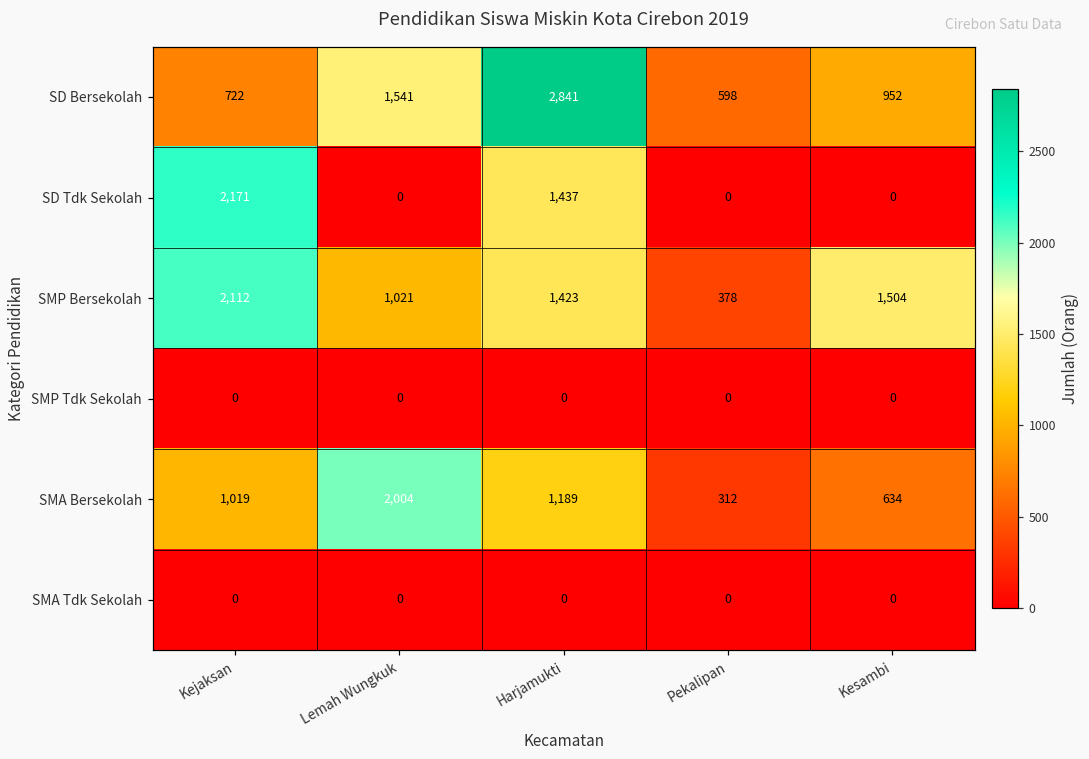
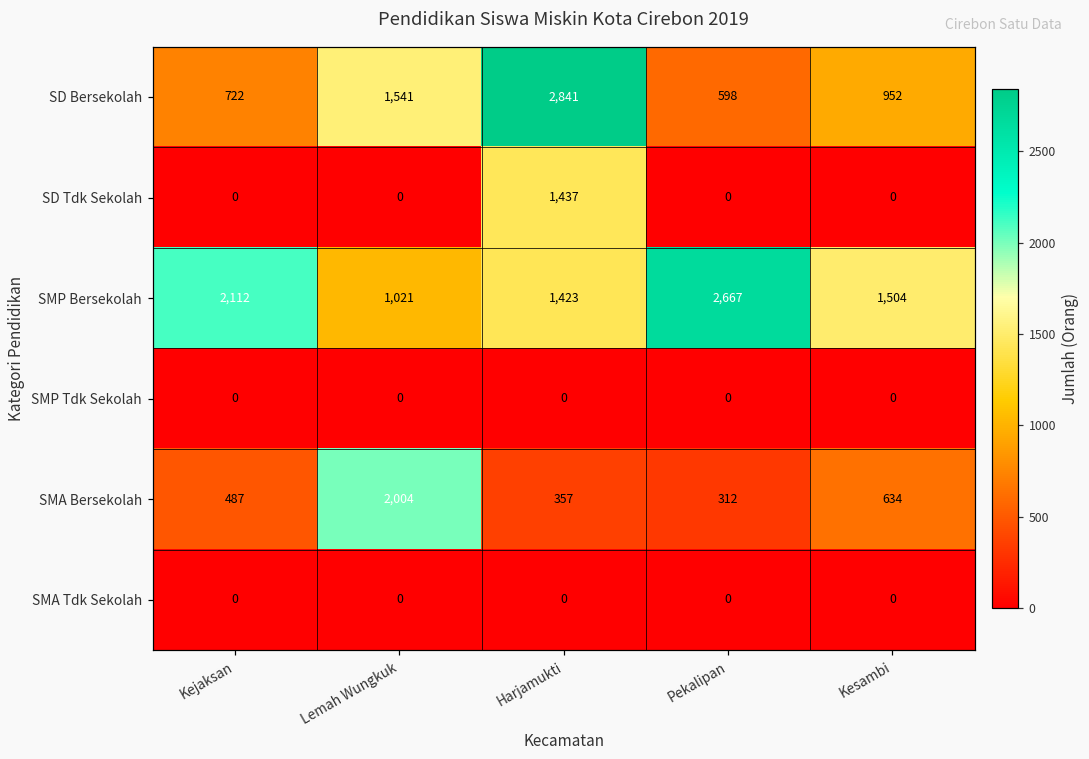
SD Tdk Sekolah, Kejaksan: 2,171 -> 0
SMP Bersekolah, Pekalipan: 378 -> 2,667
SMA Bersekolah, Kejaksan: 1,019 -> 487
SMA Bersekolah, Harjamukti: 1,189 -> 357
